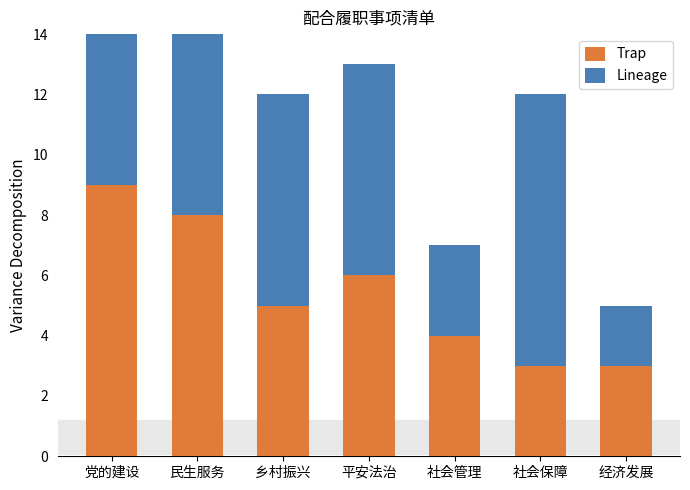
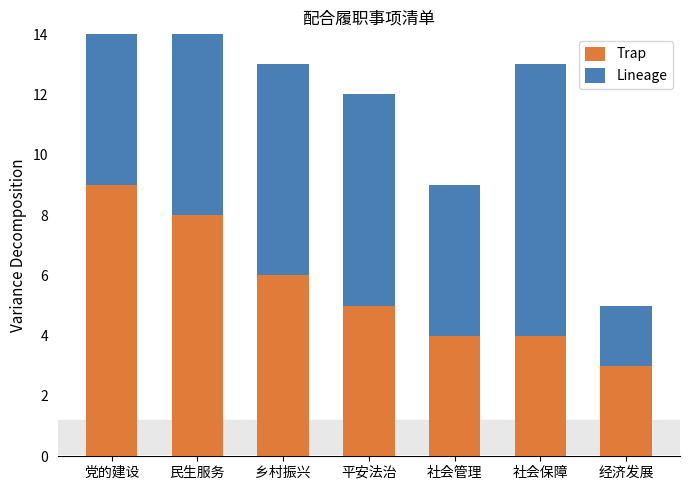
Trap, 乡村振兴: 5 -> 6
Trap, 平安法治: 6 -> 5
Lineage, 社会管理: 3 -> 5
Trap, 社会保障: 3 -> 4
